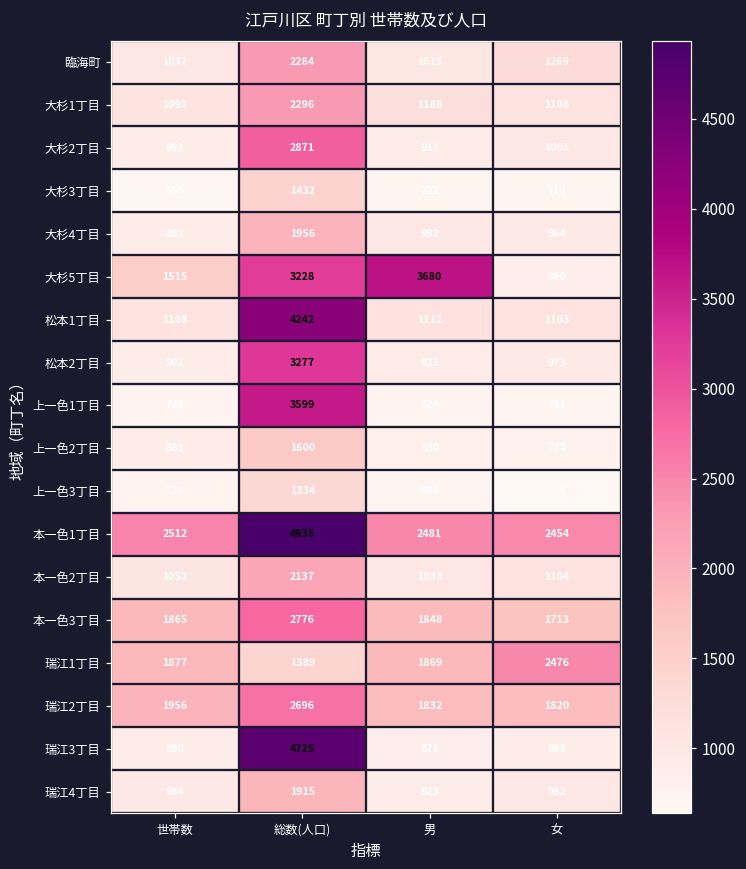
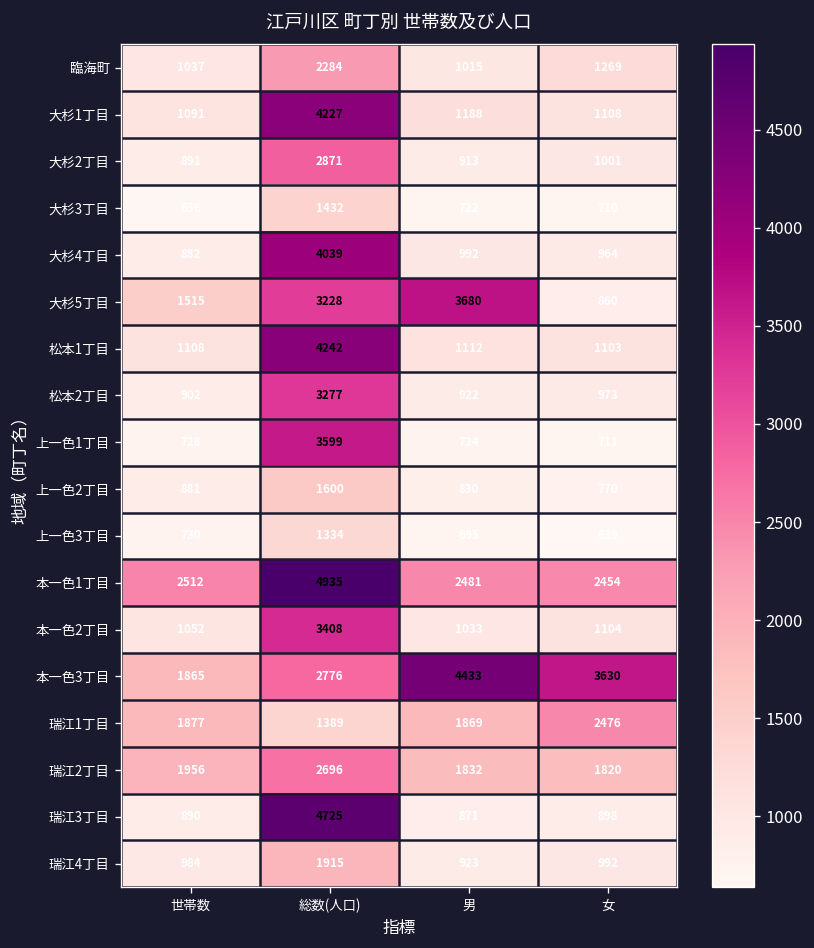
大杉1丁目, 総数(人口): 2296 -> 4227
大杉4丁目, 総数(人口): 1956 -> 4039
本一色2丁目, 総数(人口): 2137 -> 3408
本一色3丁目, 男: 1848 -> 4433
本一色3丁目, 女: 1713 -> 3630
